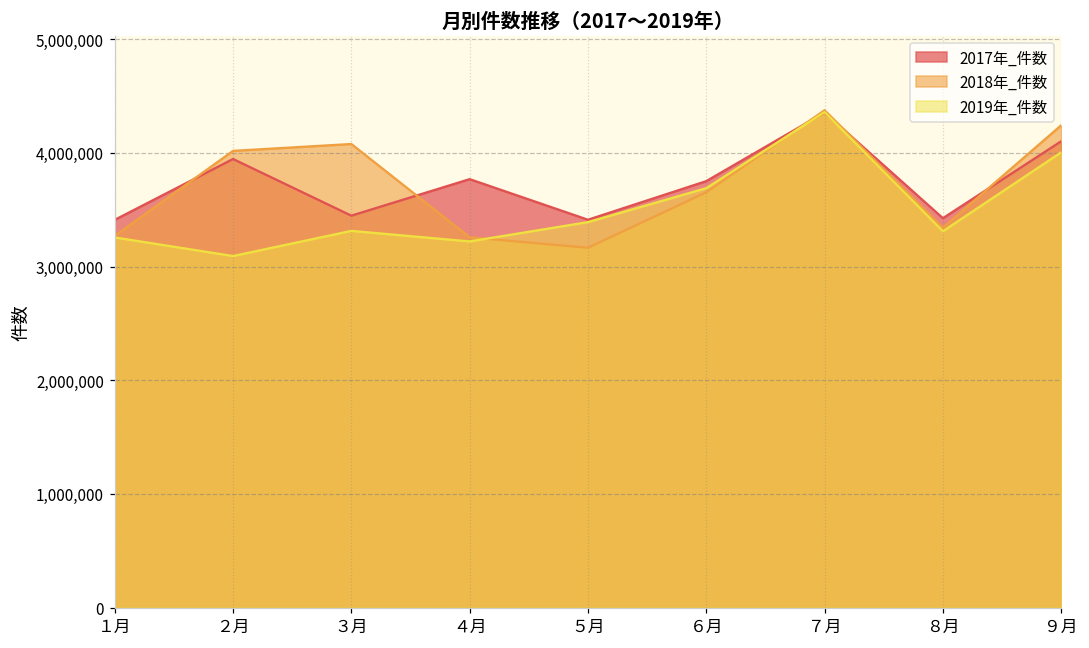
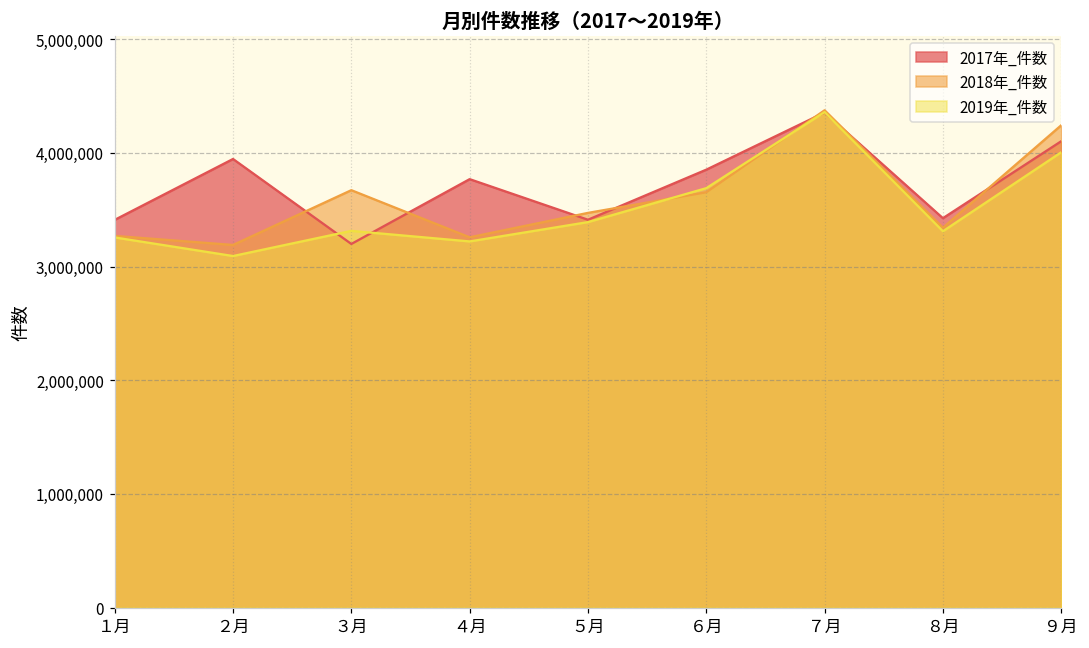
2018年_件数, ２月: 4,020,000 -> 3,190,000
2017年_件数, ３月: 3,450,000 -> 3,200,000
2018年_件数, ３月: 4,080,000 -> 3,670,000
2018年_件数, ５月: 3,160,000 -> 3,470,000
2017年_件数, ６月: 3,750,000 -> 3,850,000
